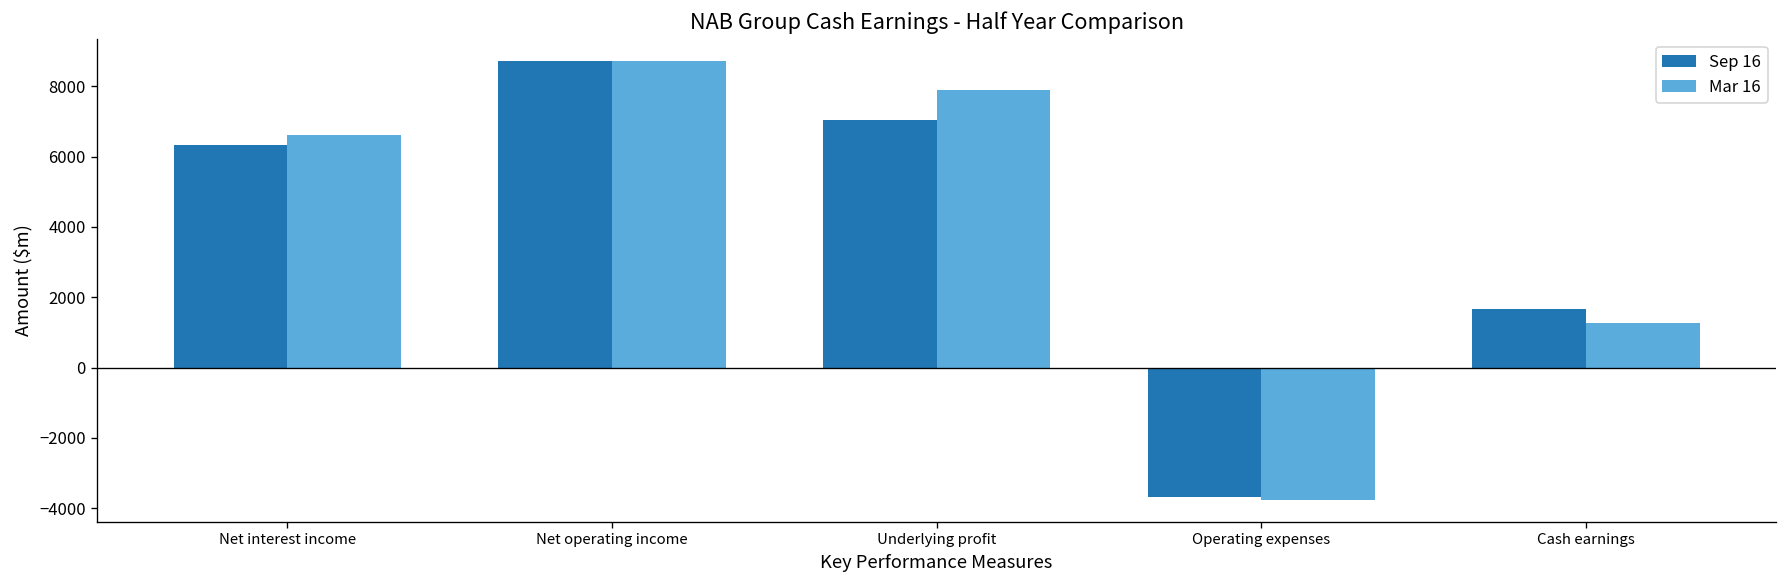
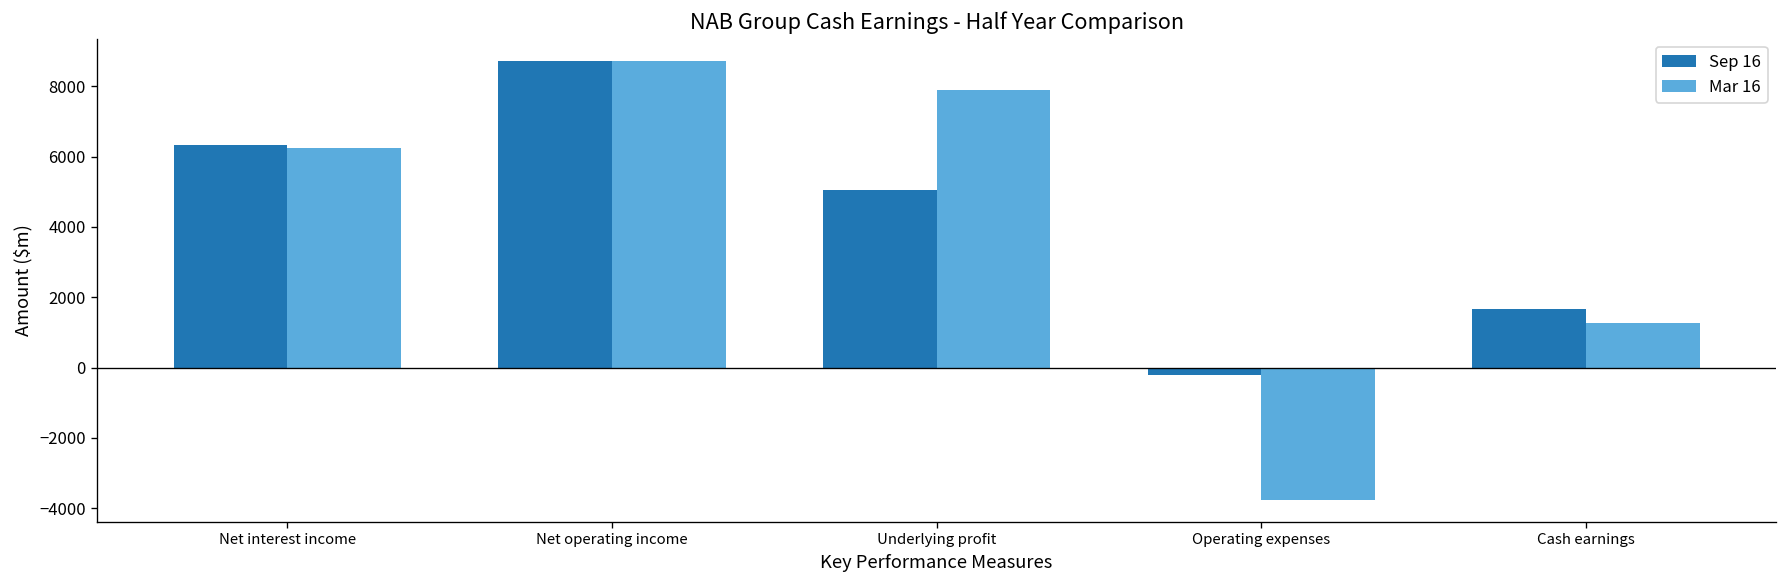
Mar 16, Net interest income: 6600 -> 6200
Sep 16, Underlying profit: 7000 -> 5000
Sep 16, Operating expenses: -3700 -> -200
